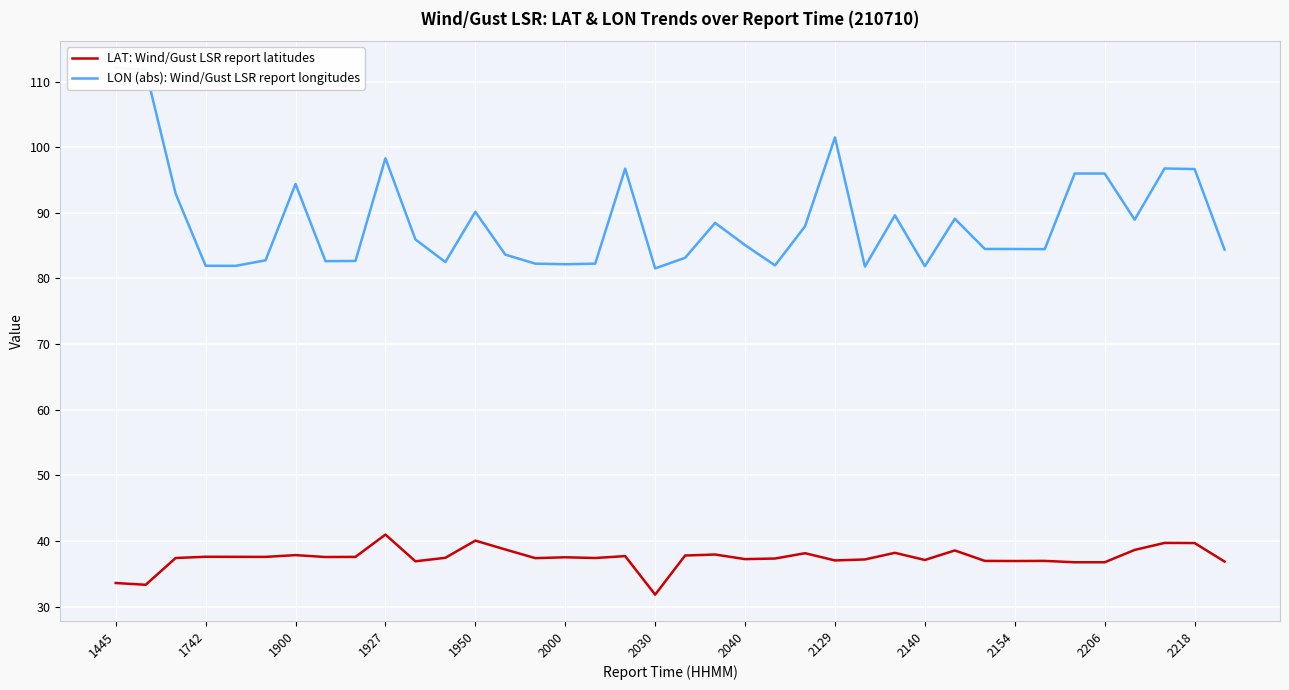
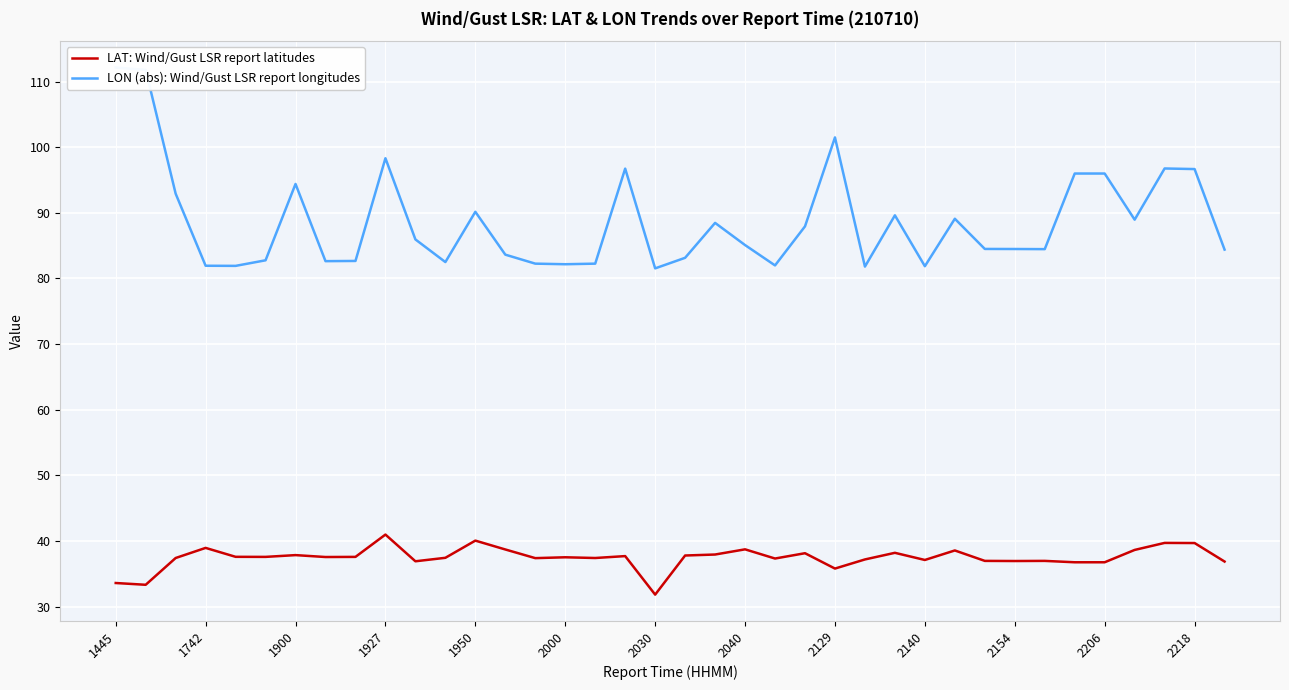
LAT: Wind/Gust LSR report latitudes, 1742: 38 -> 39
LAT: Wind/Gust LSR report latitudes, 2040: 37 -> 39
LAT: Wind/Gust LSR report latitudes, 2129: 37 -> 36
